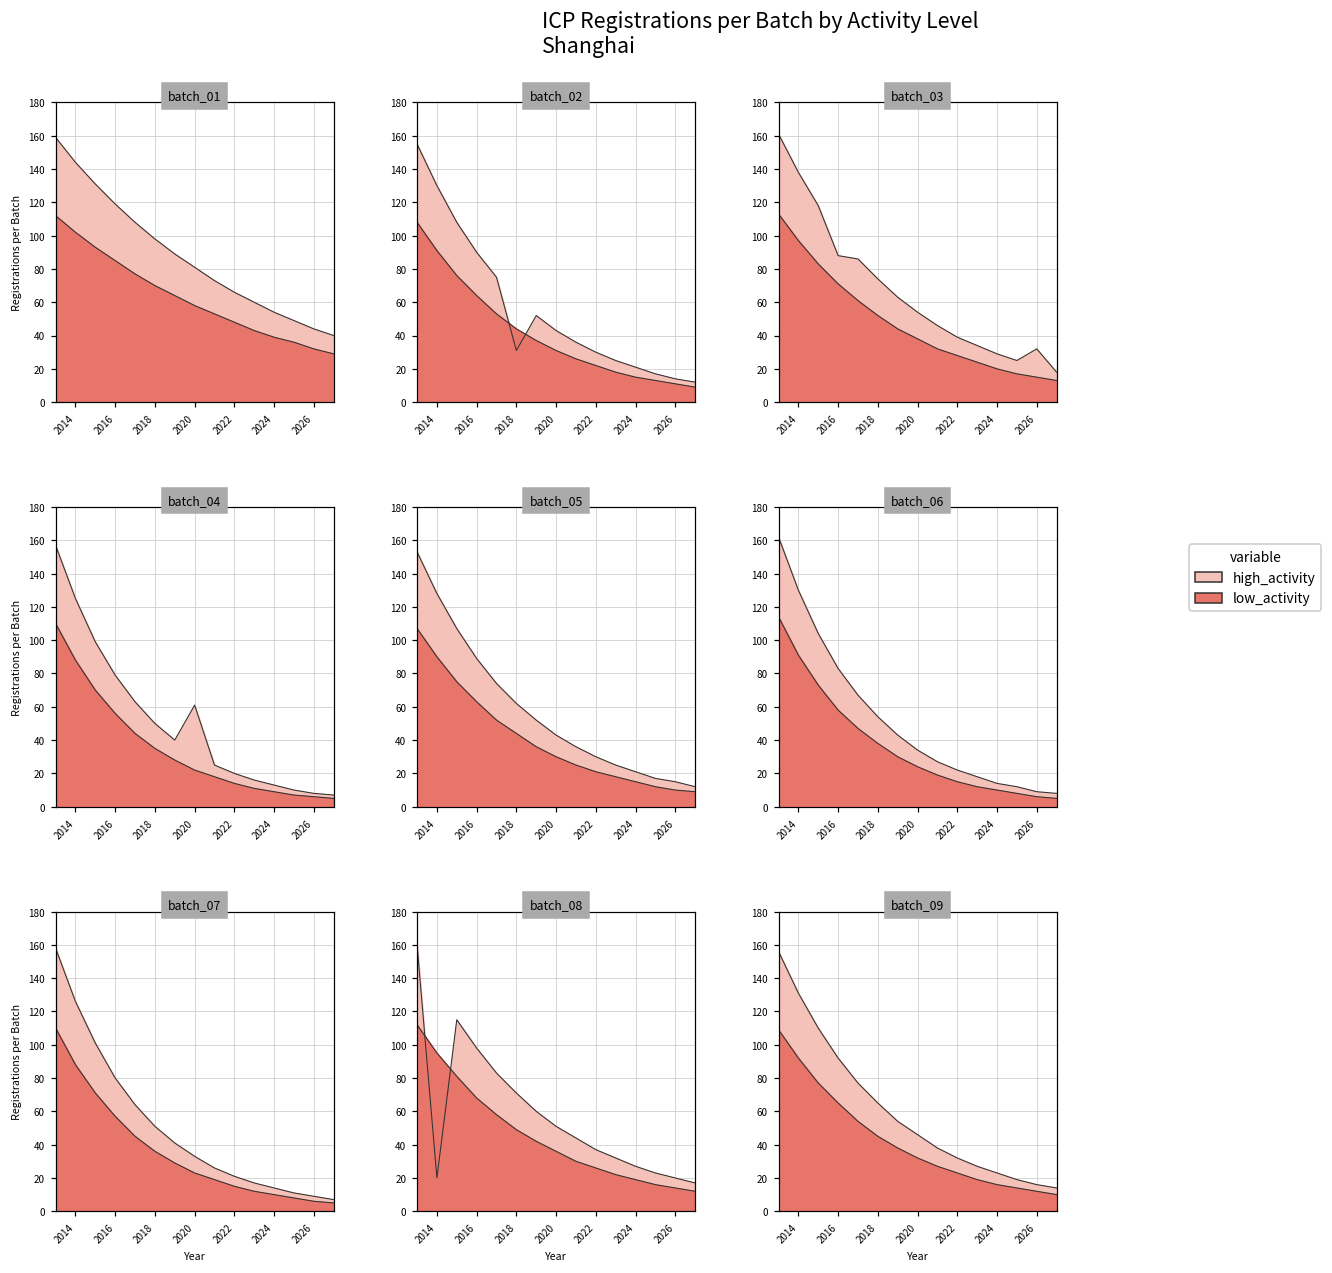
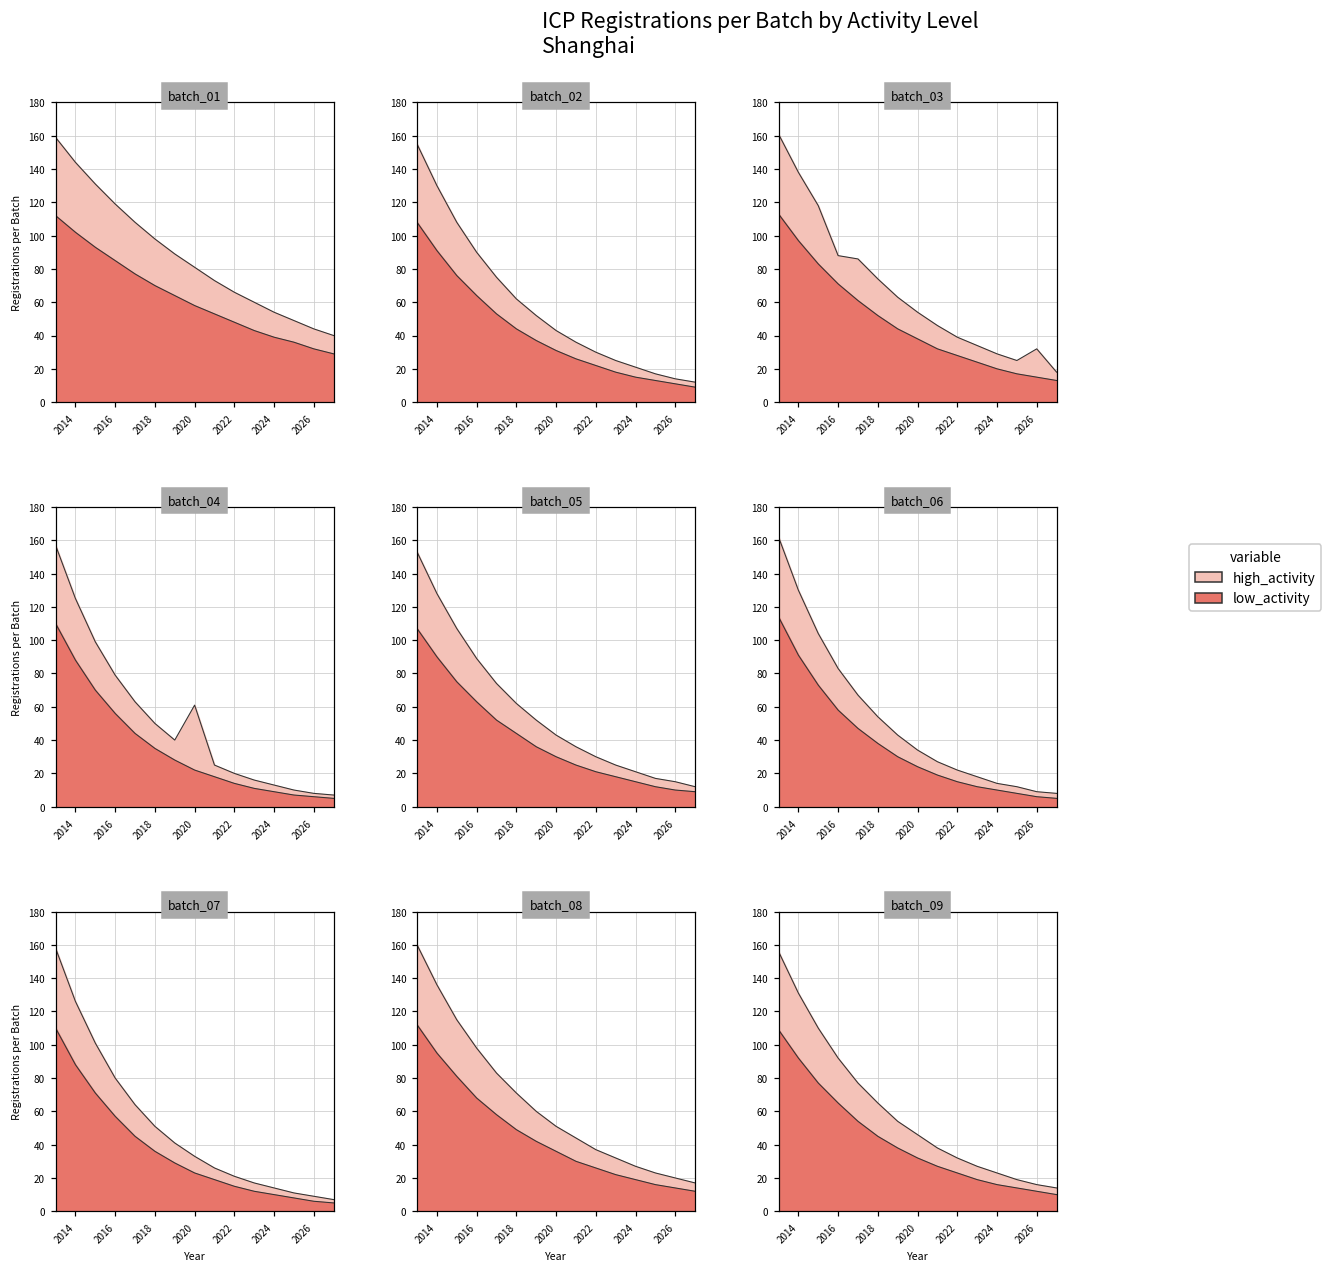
batch_02, high_activity, 2018: 31 -> 62
batch_08, high_activity, 2014: 20 -> 136
